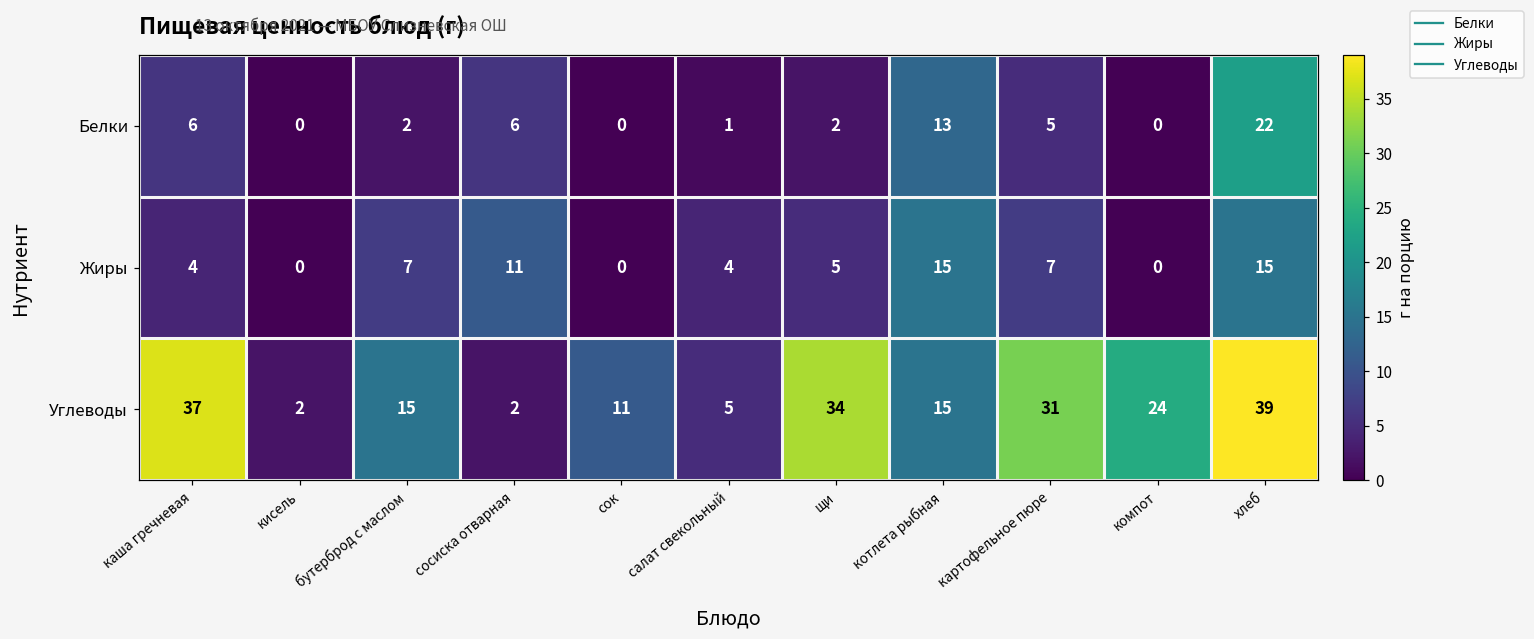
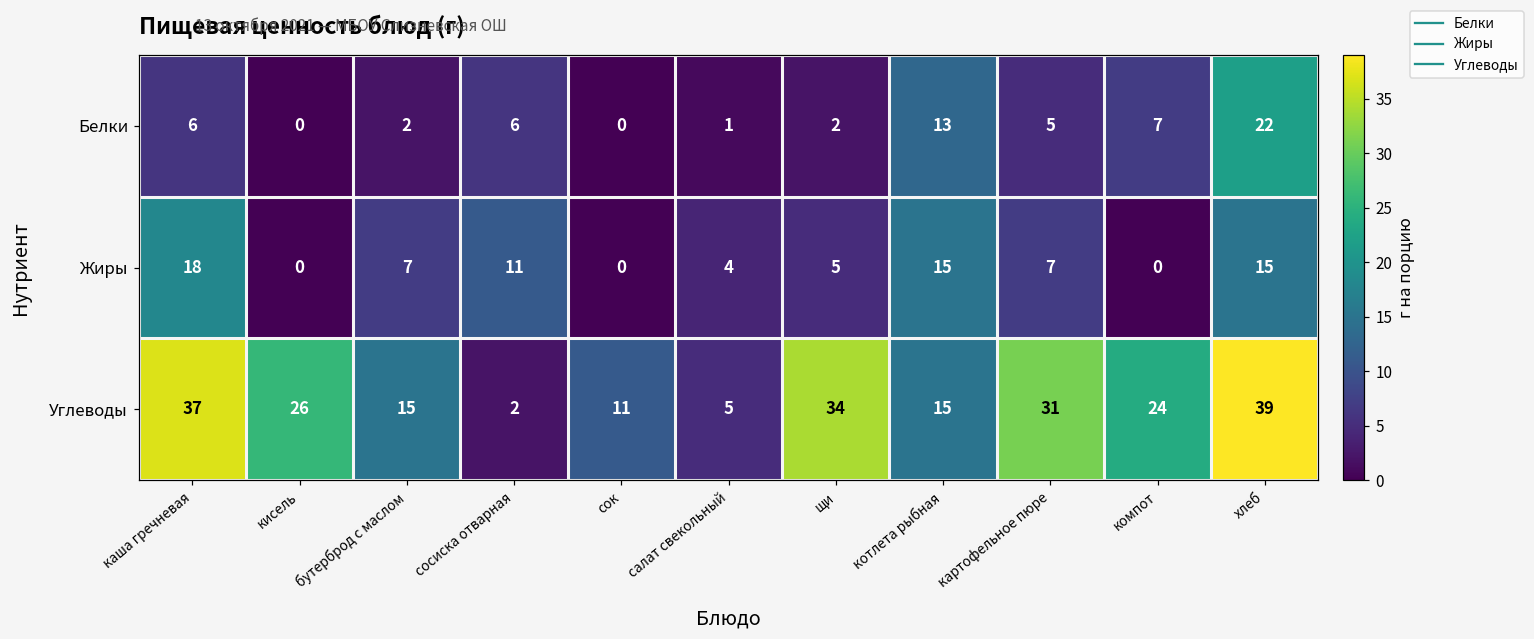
Белки, компот: 0 -> 7
Жиры, каша гречневая: 4 -> 18
Углеводы, кисель: 2 -> 26
